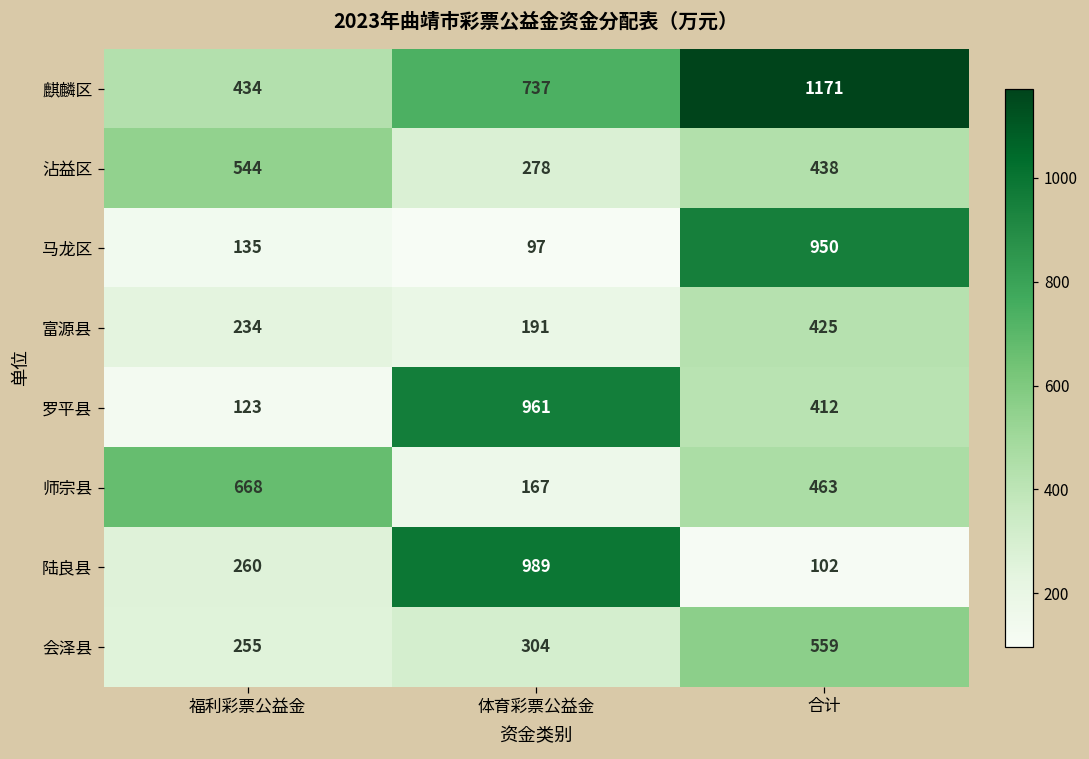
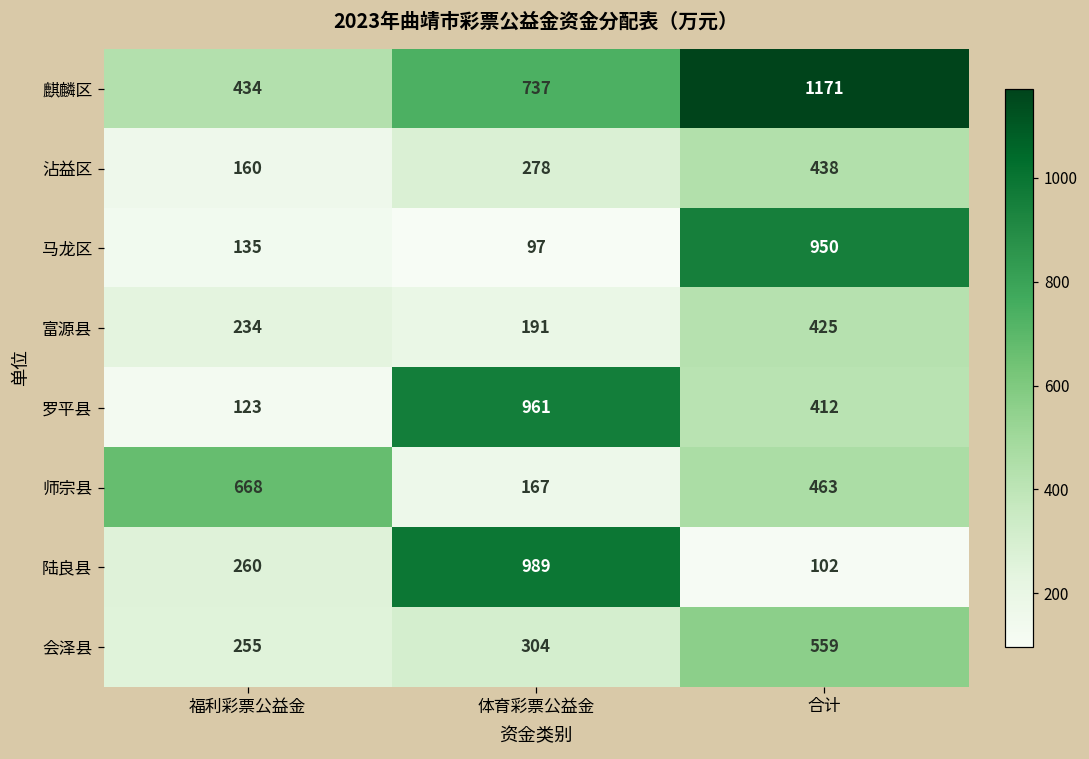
沾益区, 福利彩票公益金: 544 -> 160
